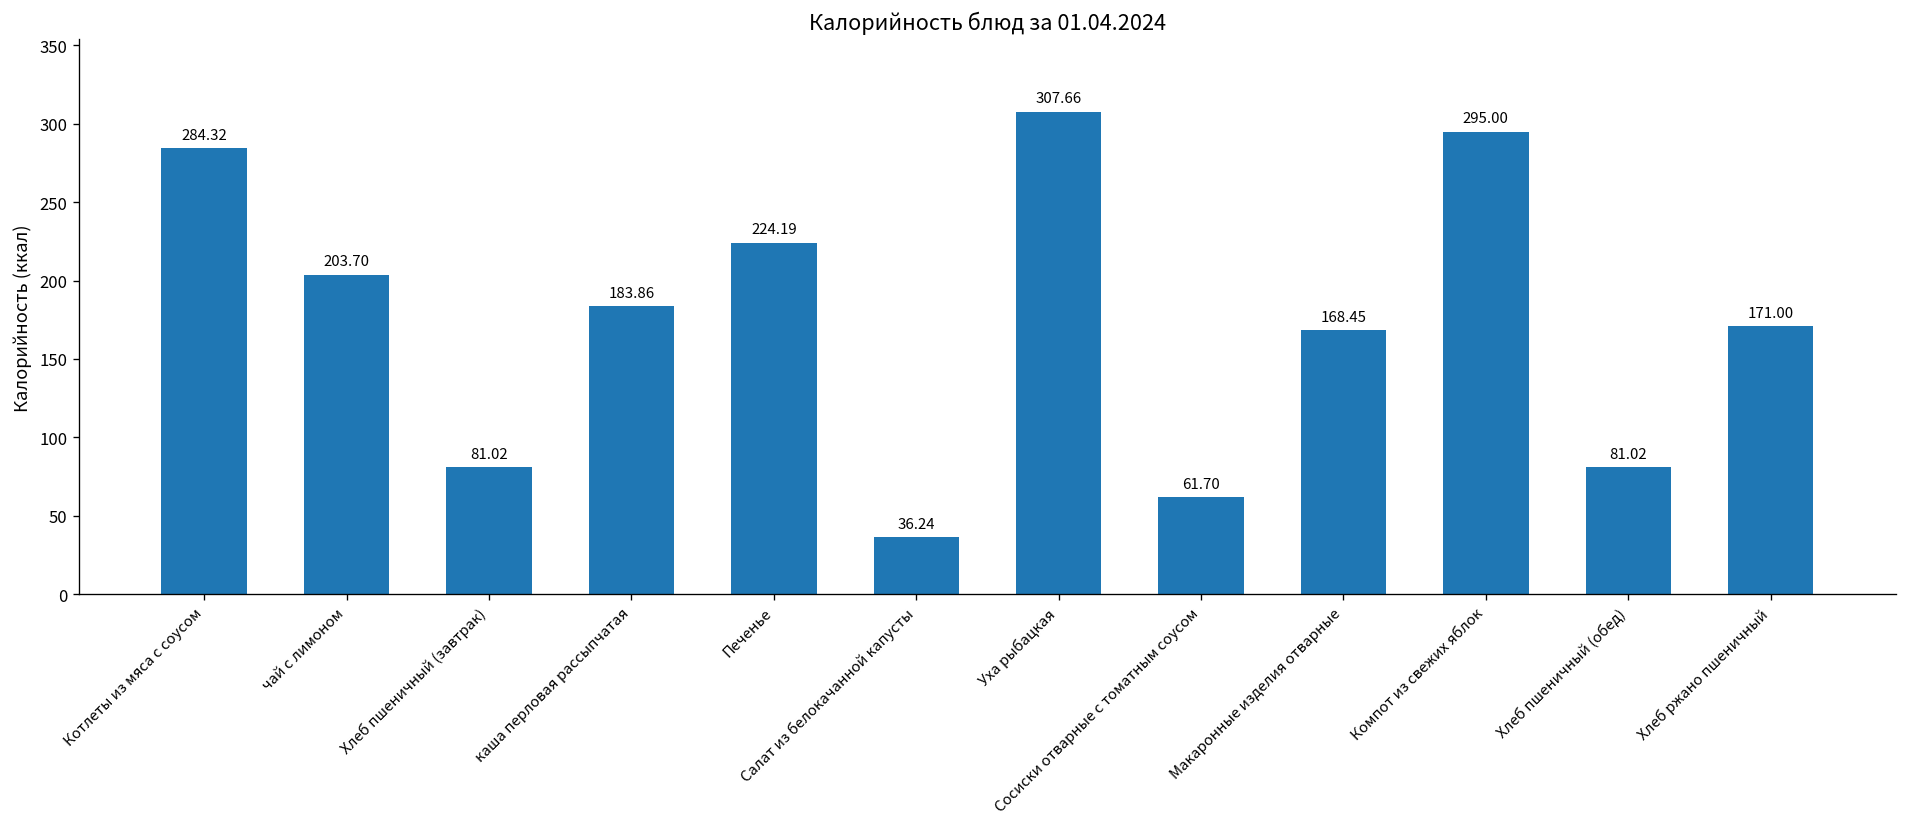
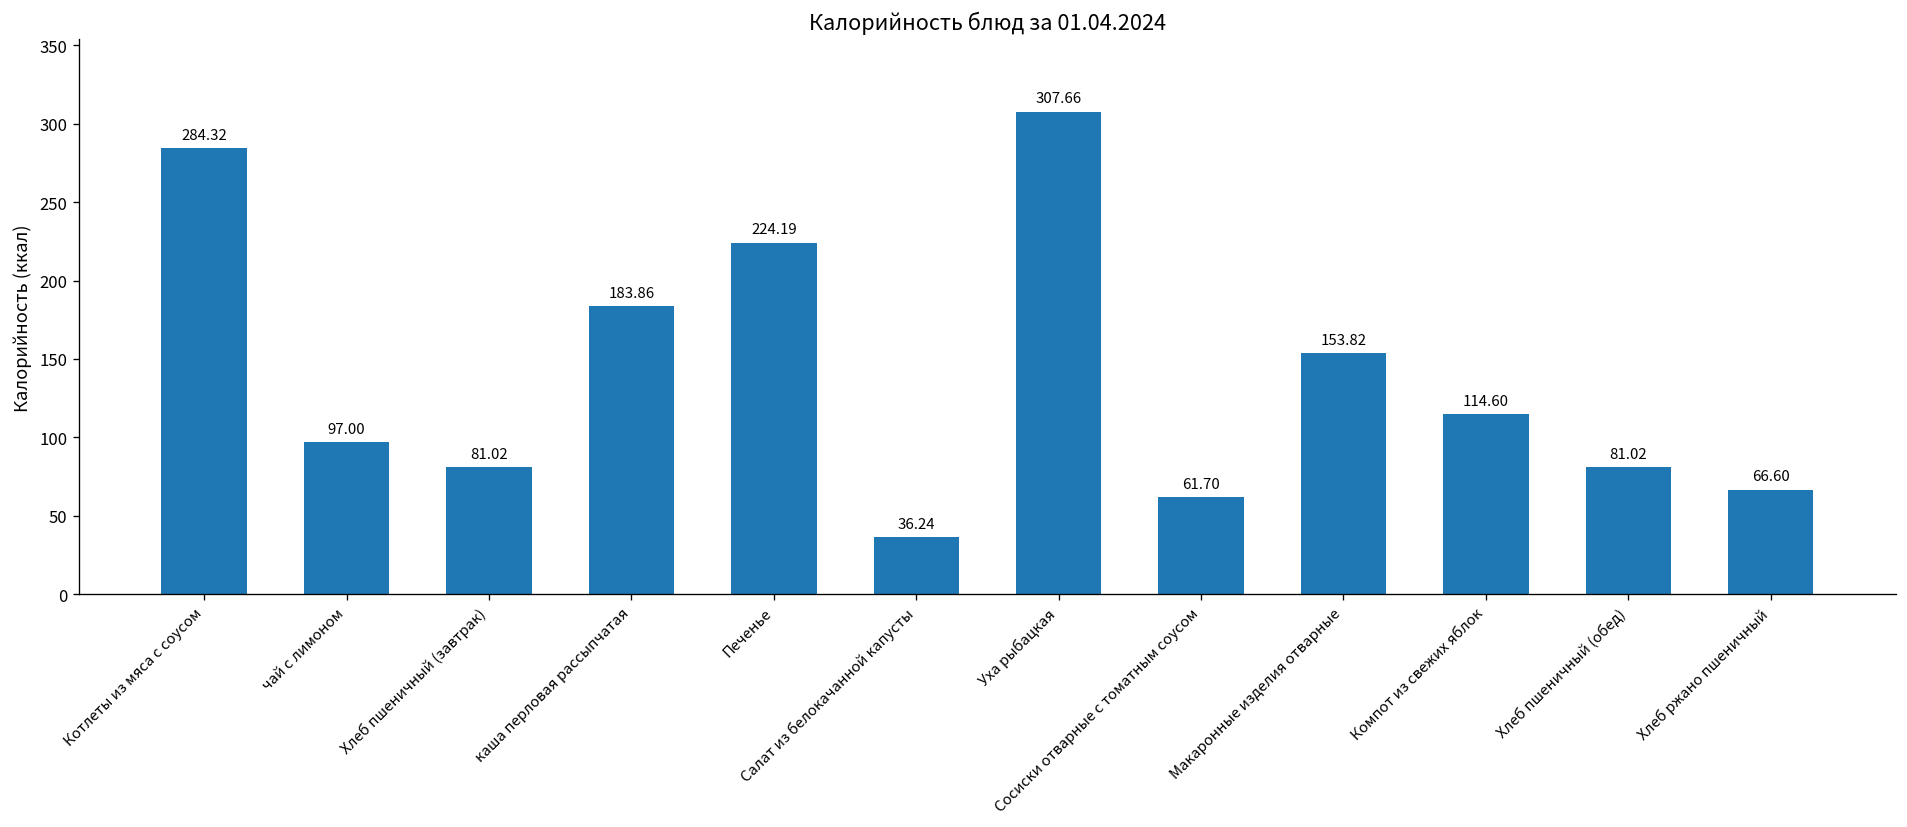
чай с лимоном: 203.70 -> 97.00
Макаронные изделия отварные: 168.45 -> 153.82
Компот из свежих яблок: 295.00 -> 114.60
Хлеб ржано пшеничный: 171.00 -> 66.60
